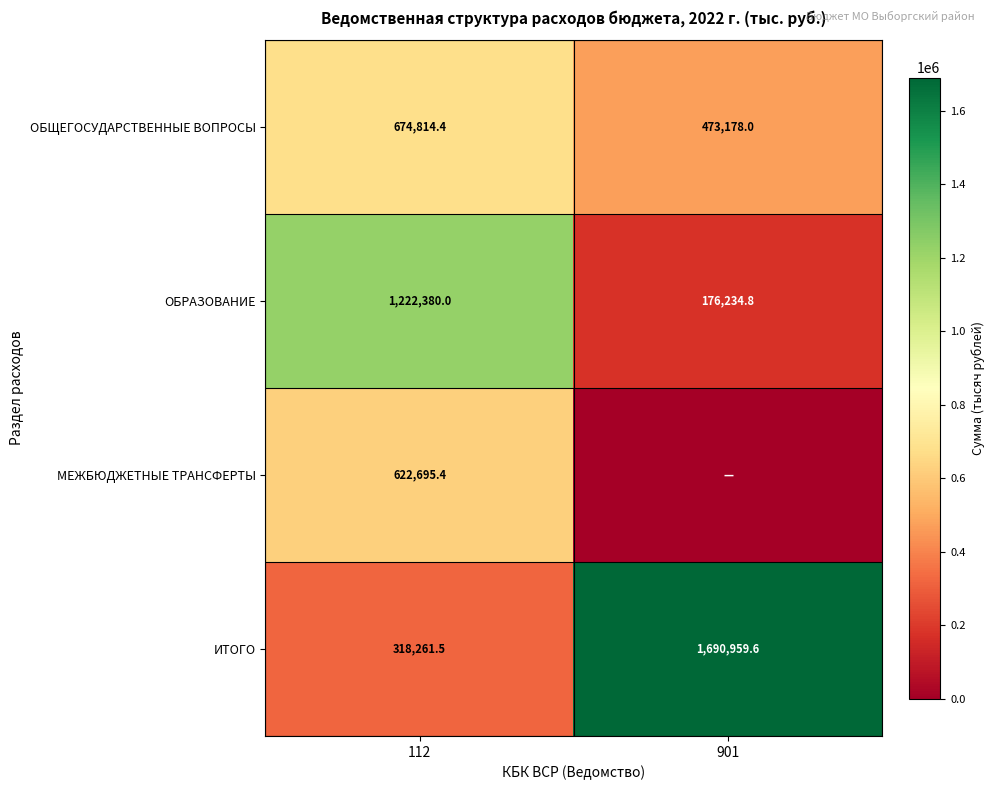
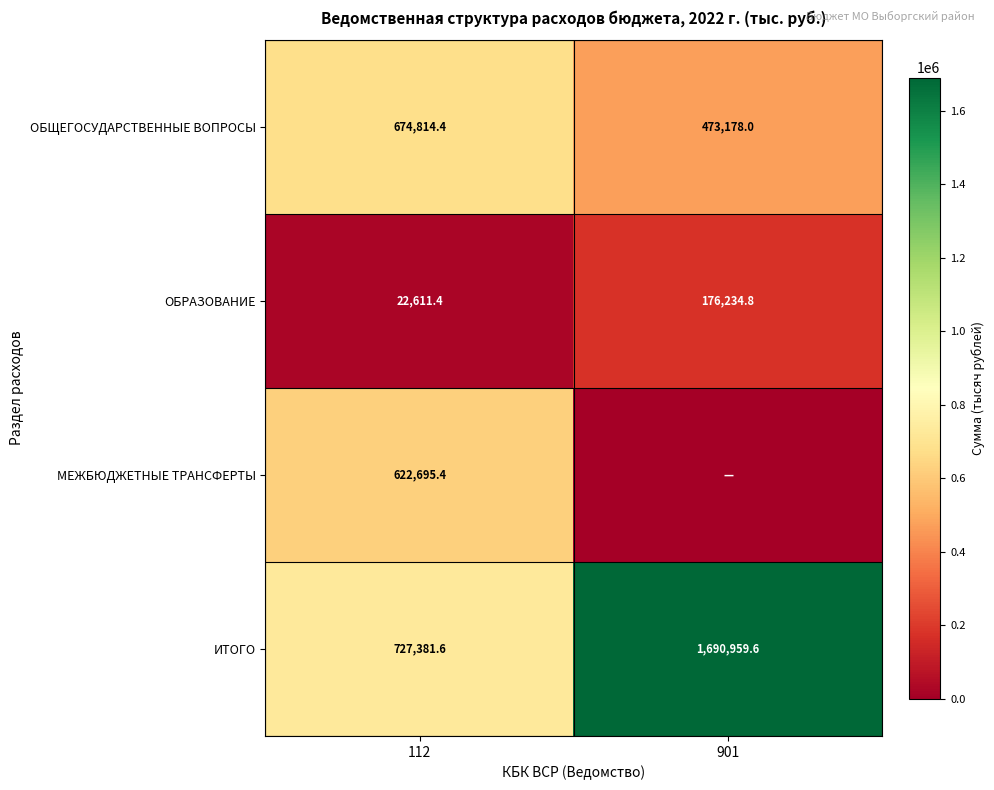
ОБРАЗОВАНИЕ, 112: 1,222,380.0 -> 22,611.4
ИТОГО, 112: 318,261.5 -> 727,381.6
